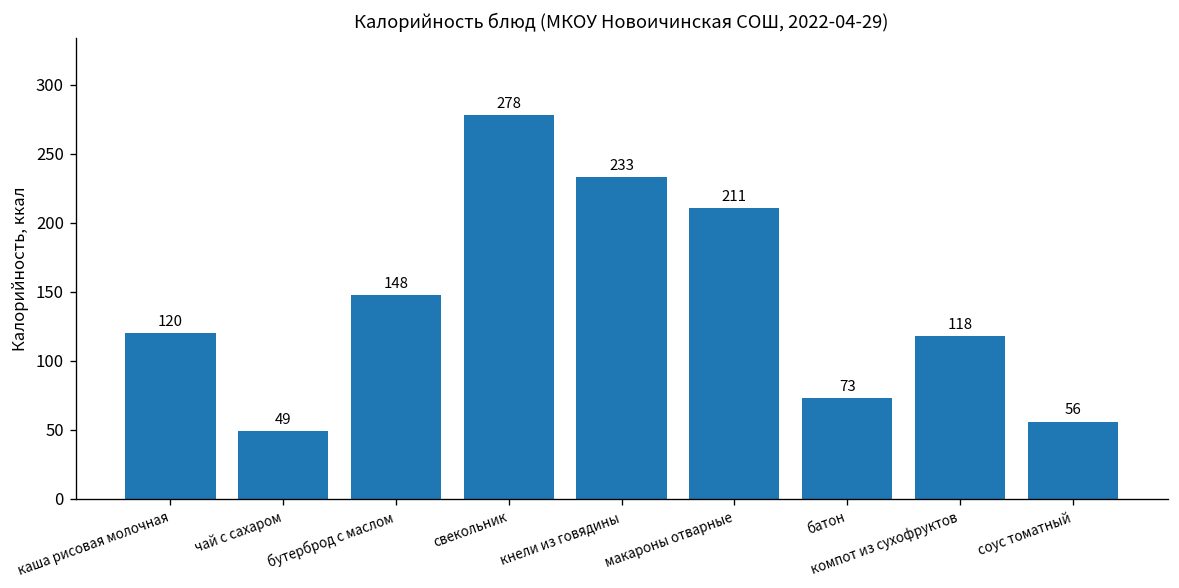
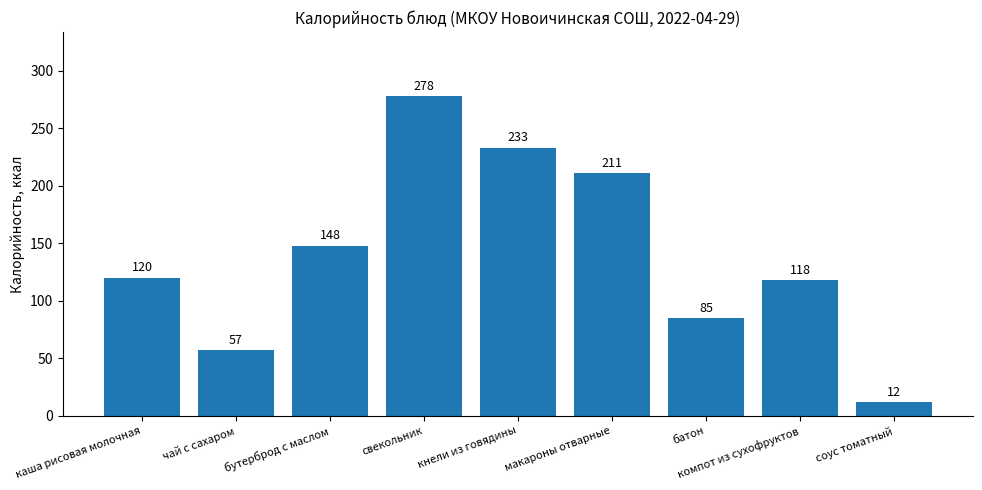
чай с сахаром: 49 -> 57
батон: 73 -> 85
соус томатный: 56 -> 12
